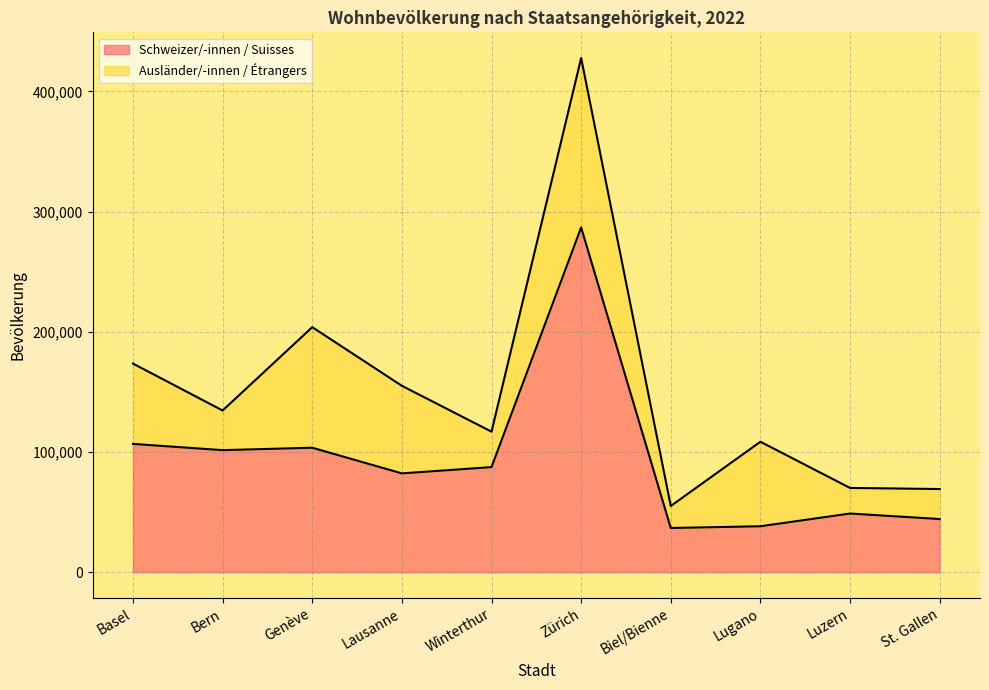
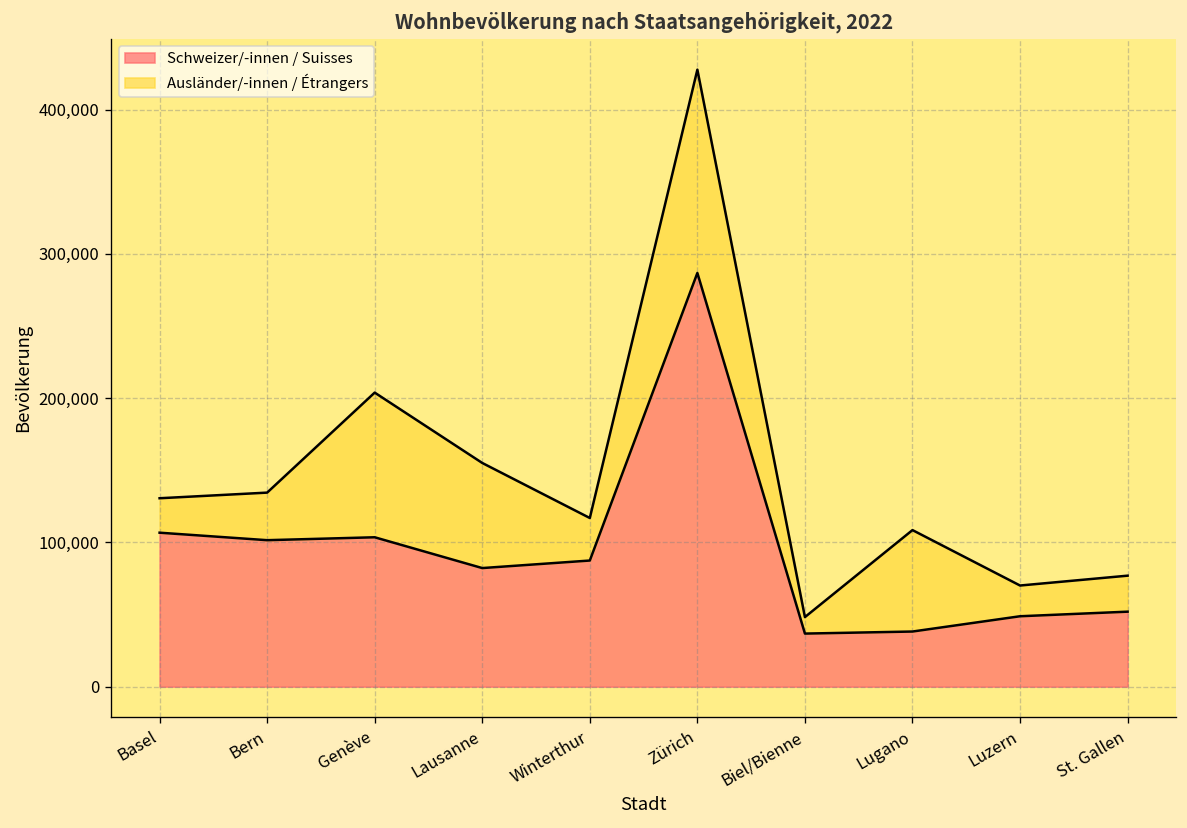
Ausländer/-innen / Étrangers, Basel: 67,000 -> 24,000
Ausländer/-innen / Étrangers, Biel/Bienne: 18,000 -> 11,000
Schweizer/-innen / Suisses, St. Gallen: 44,000 -> 52,000
